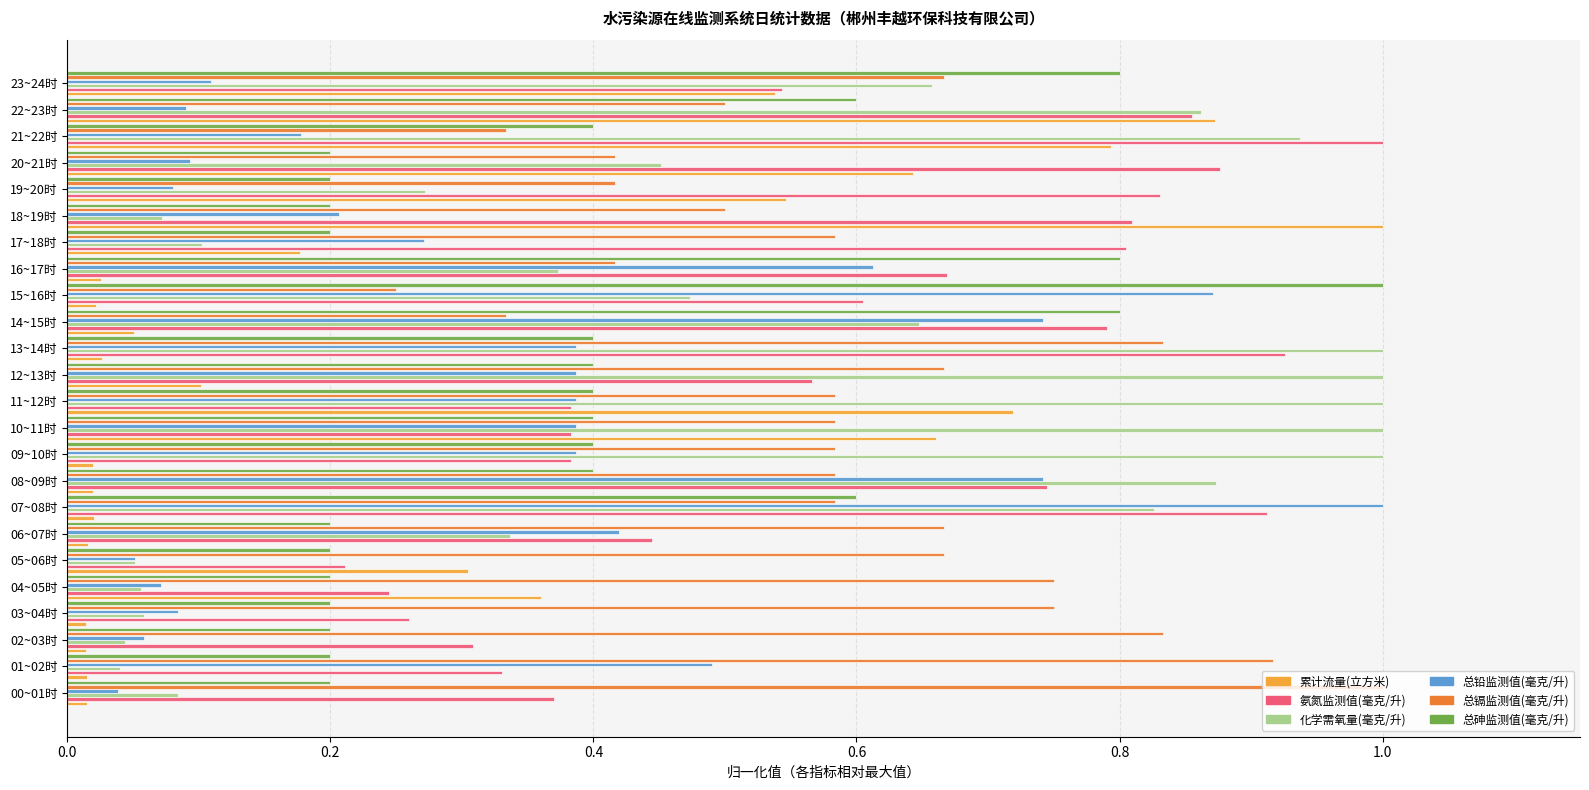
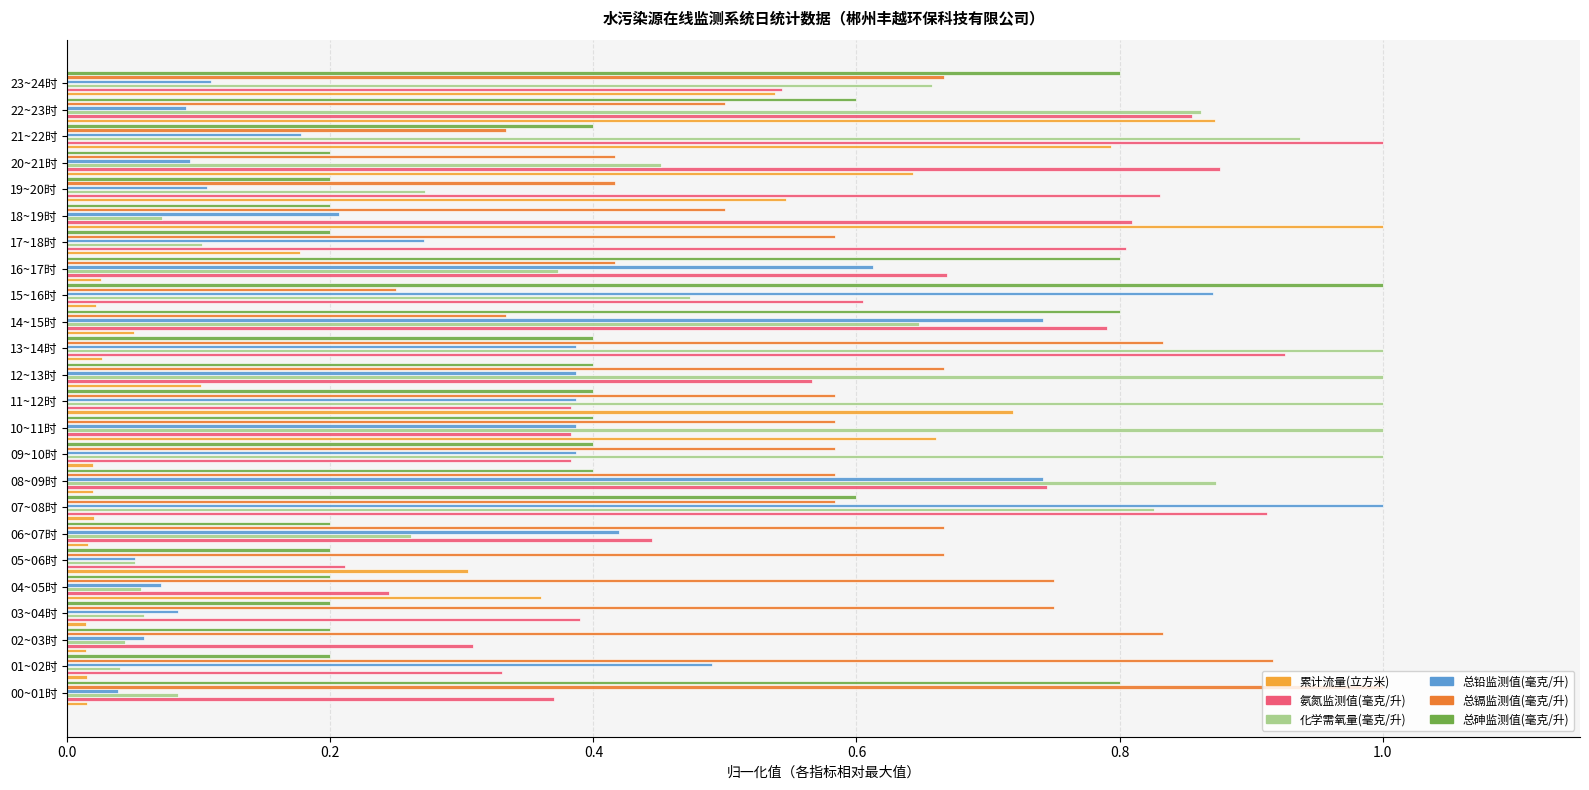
总铅监测值(毫克/升), 19~20时: 0.081 -> 0.106
化学需氧量(毫克/升), 06~07时: 0.336 -> 0.261
氨氮监测值(毫克/升), 03~04时: 0.260 -> 0.390
总砷监测值(毫克/升), 00~01时: 0.200 -> 0.800
